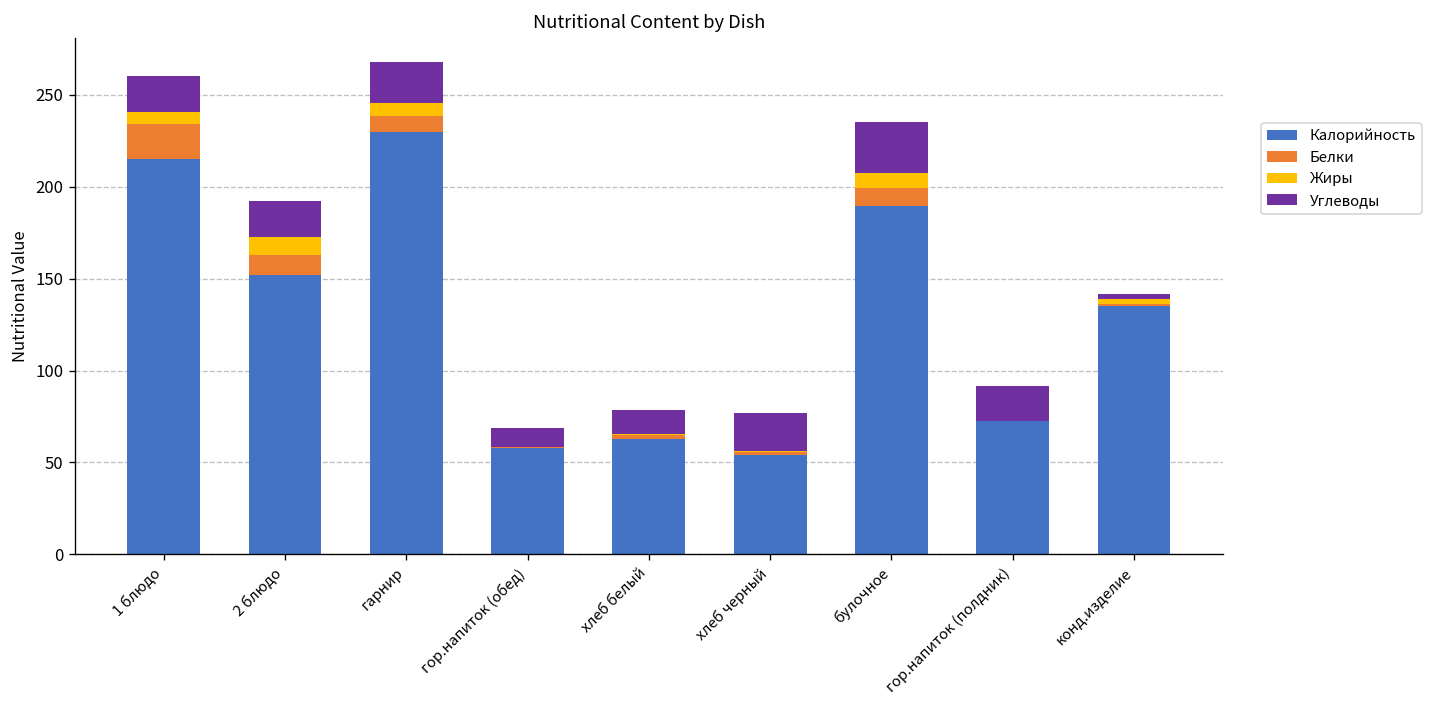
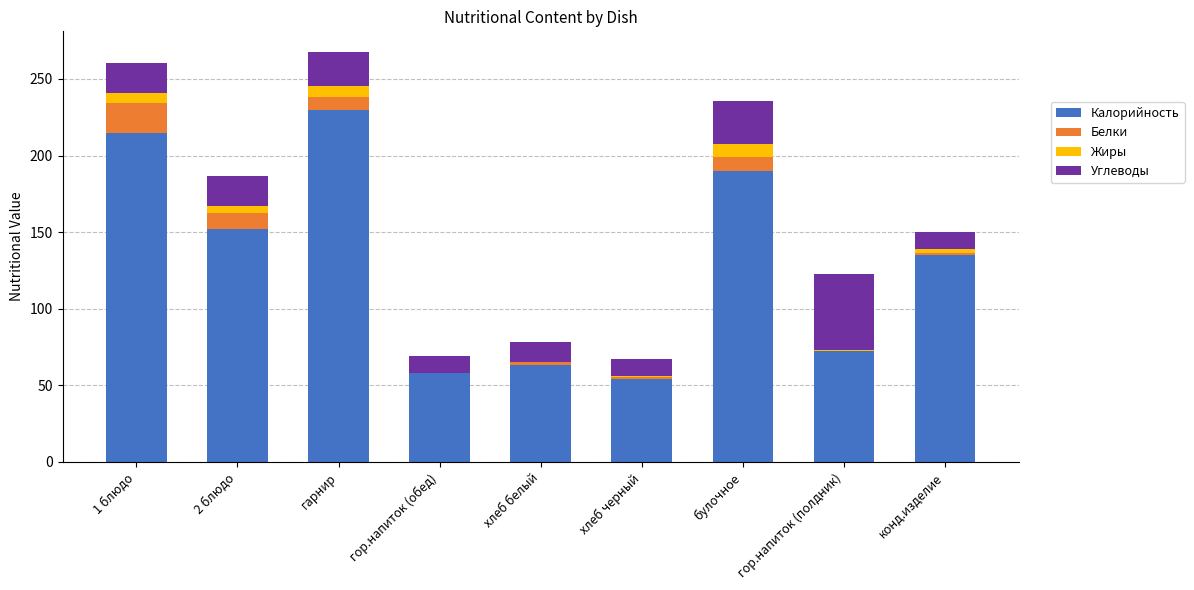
Жиры, 2 блюдо: 10 -> 5
Углеводы, хлеб черный: 21 -> 11
Углеводы, гор.напиток (полдник): 19 -> 50
Углеводы, конд.изделие: 3 -> 11
